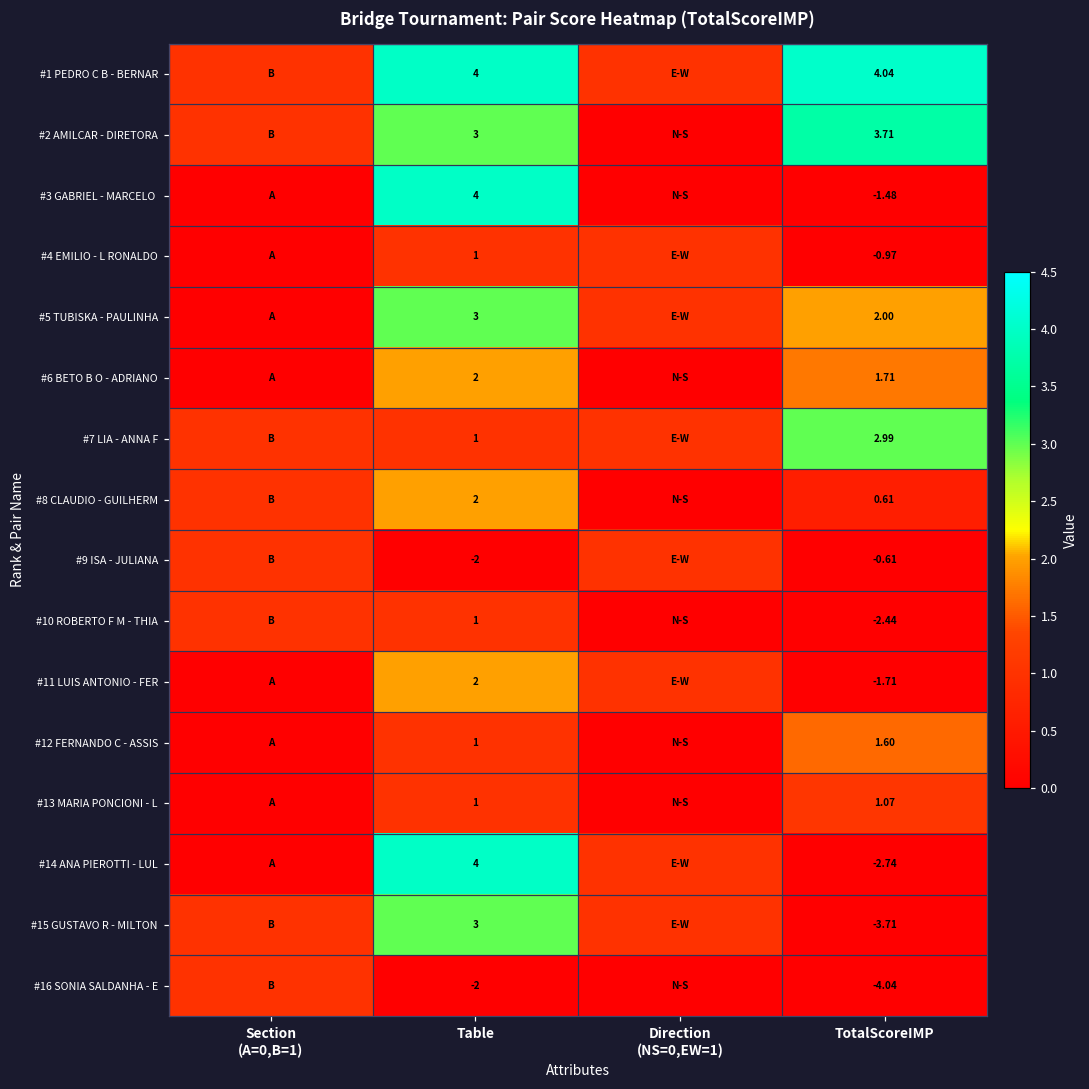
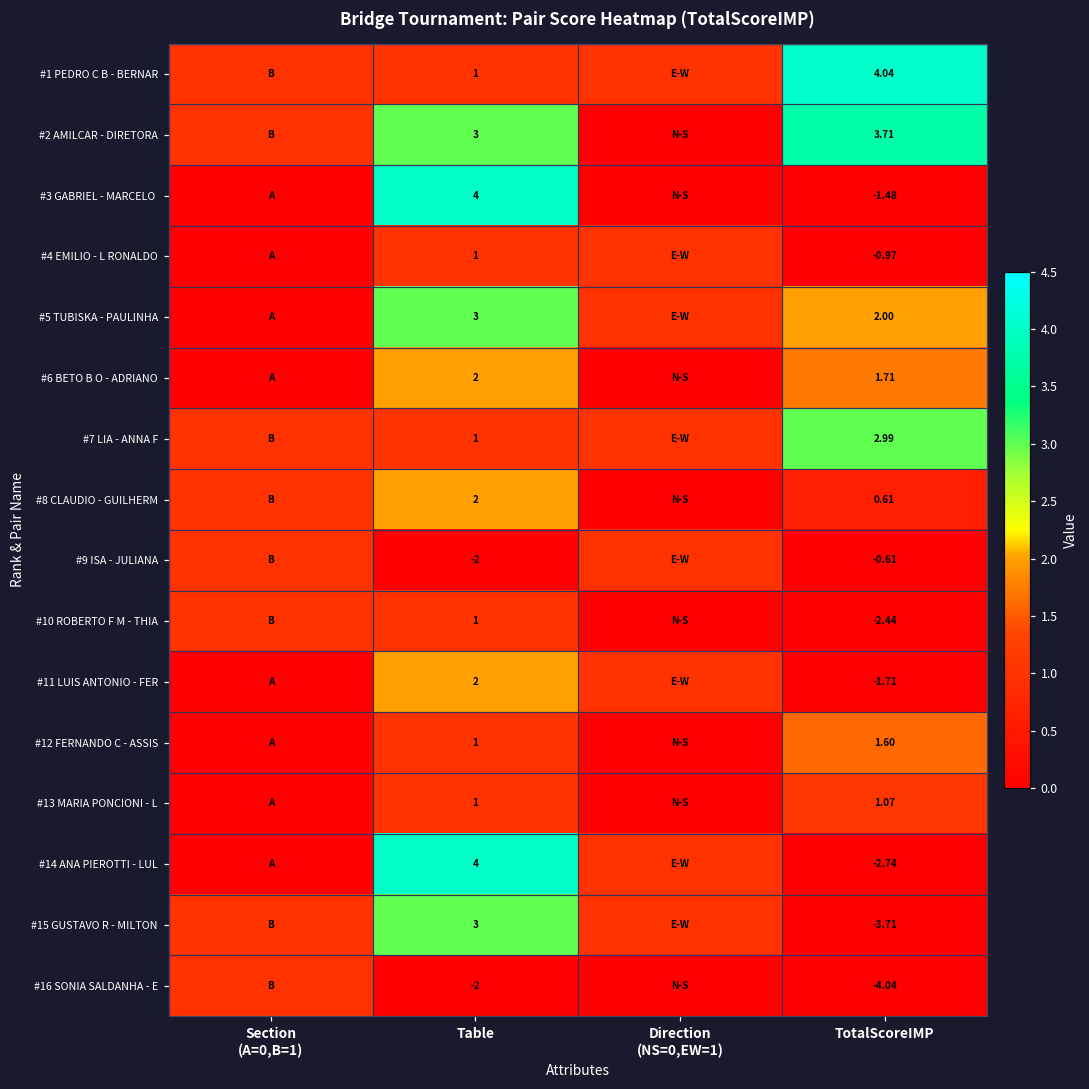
#1 PEDRO C B - BERNAR, Table: 4 -> 1
